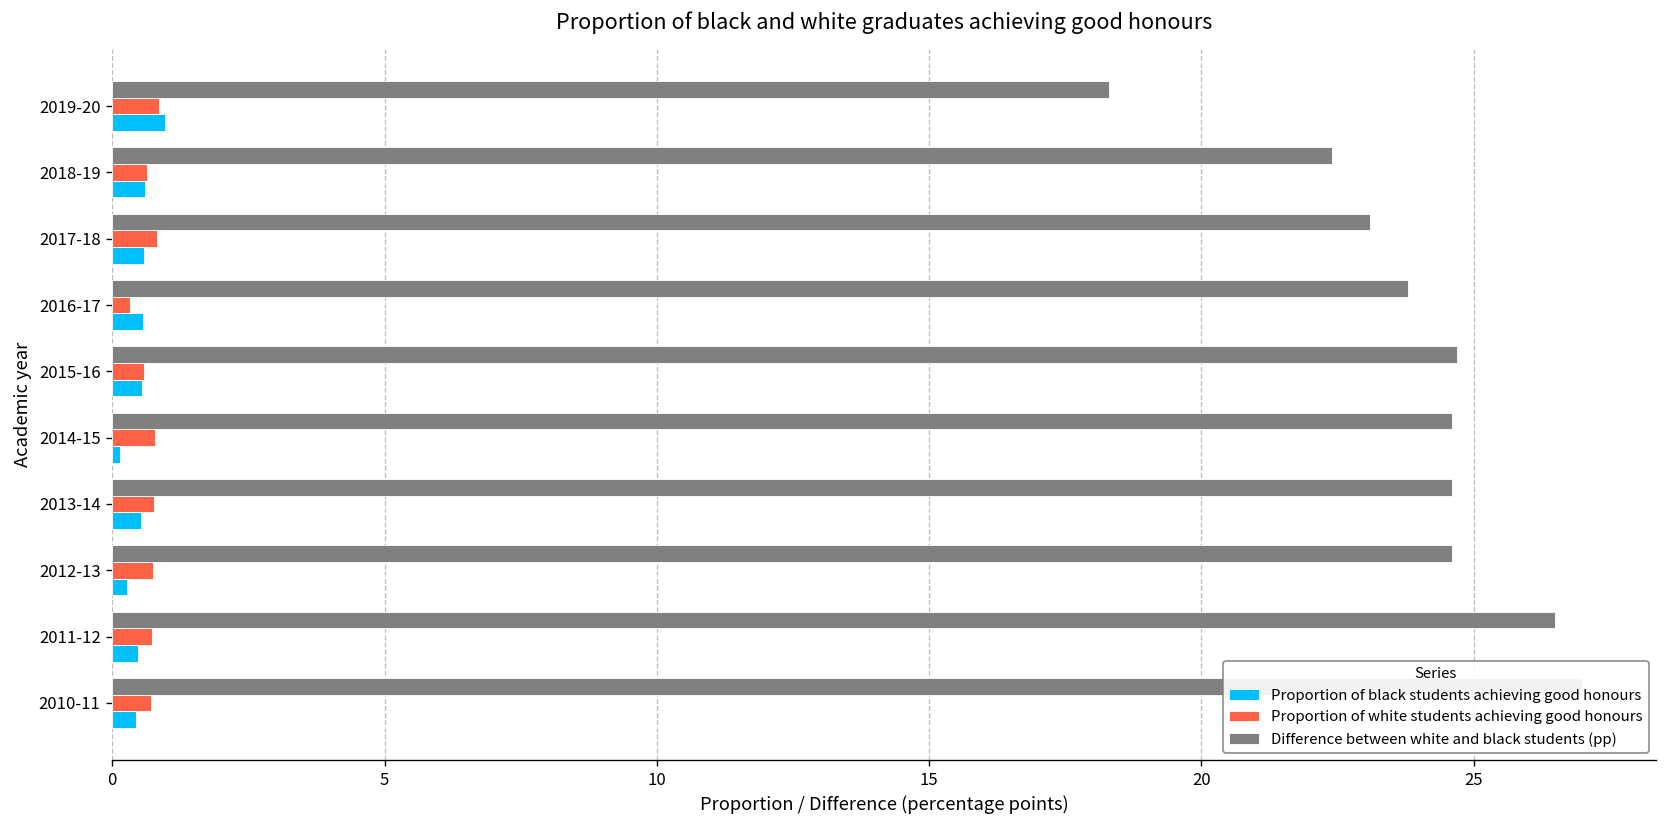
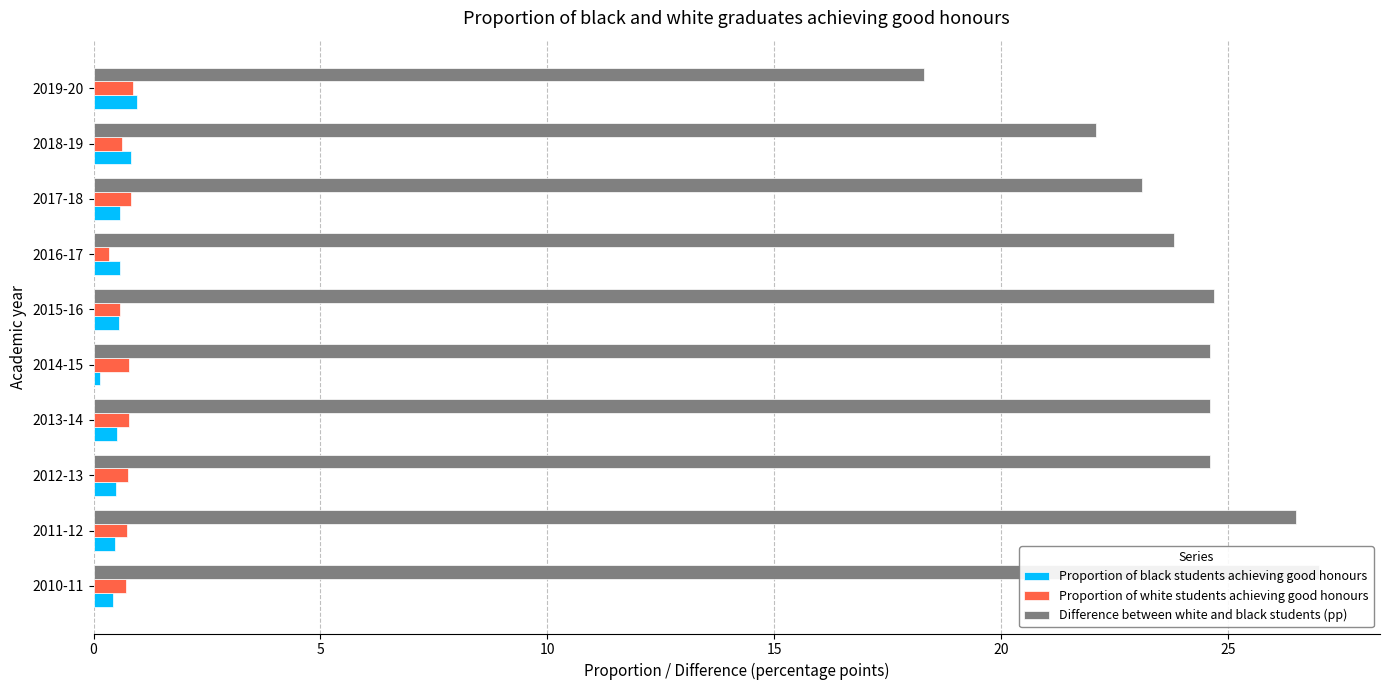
Difference between white and black students (pp), 2018-19: 22.4 -> 22.1
Proportion of black students achieving good honours, 2018-19: 0.6 -> 0.8
Proportion of black students achieving good honours, 2012-13: 0.3 -> 0.5
